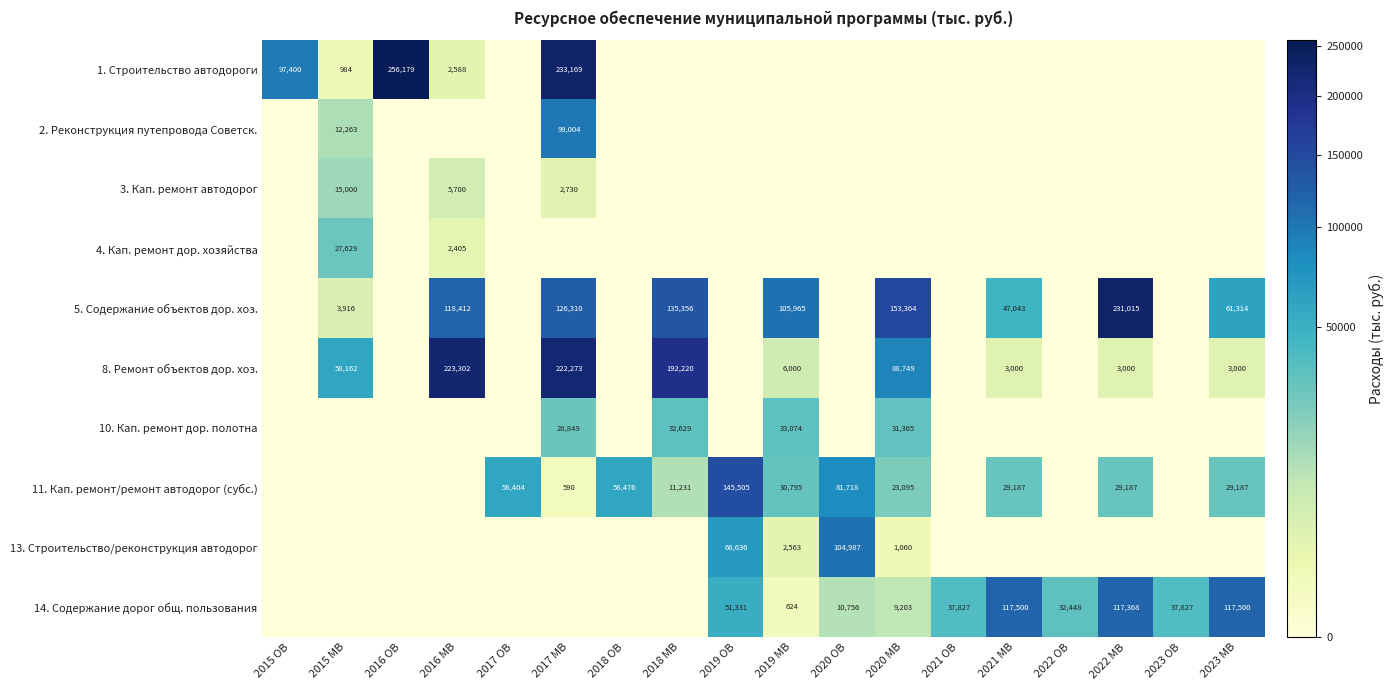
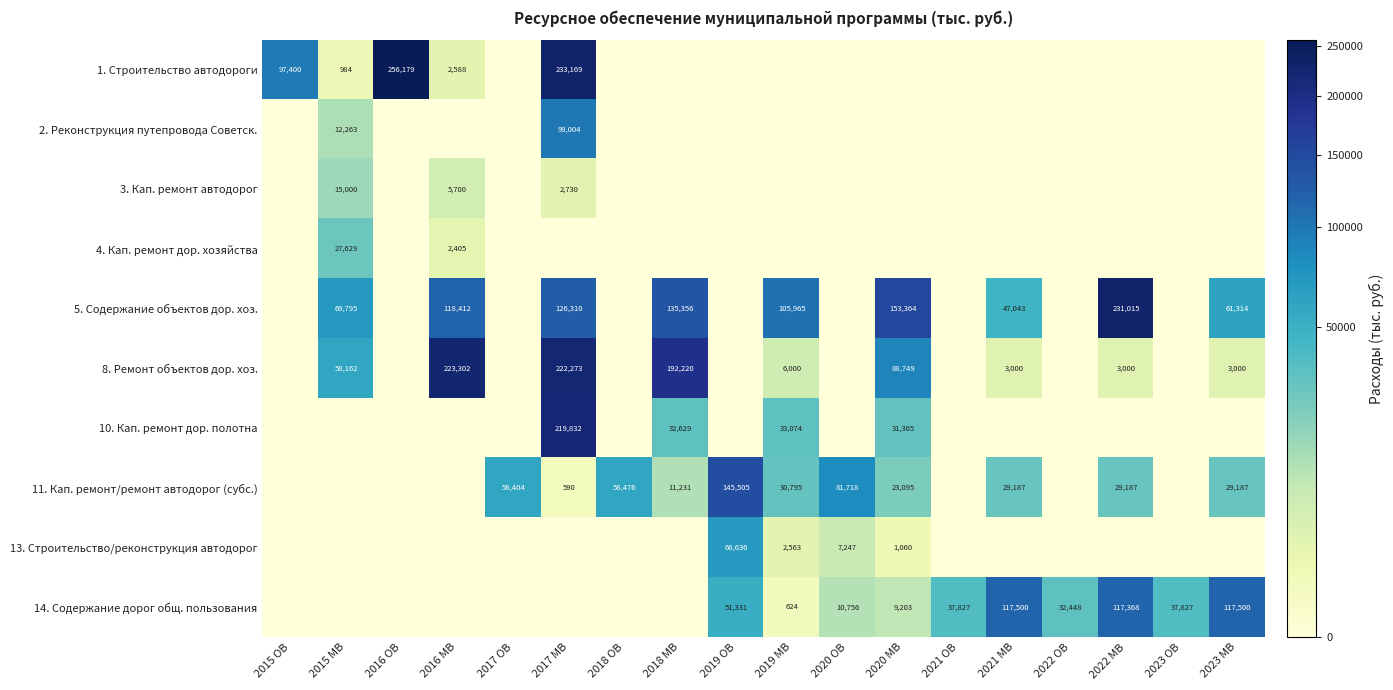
5. Содержание объектов дор. хоз., 2015 MB: 3,916 -> 69,795
10. Кап. ремонт дор. полотна, 2017 MB: 28,849 -> 219,832
13. Строительство/реконструкция автодорог, 2020 OB: 104,987 -> 7,247
